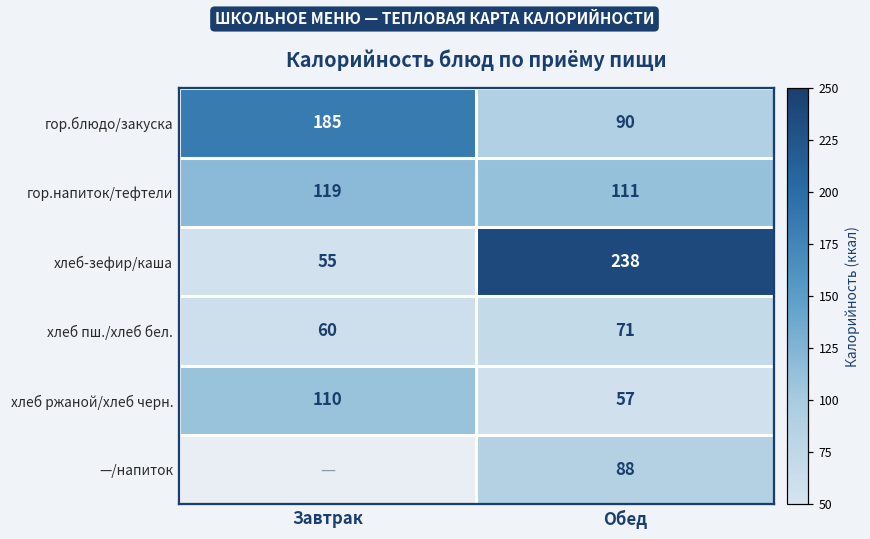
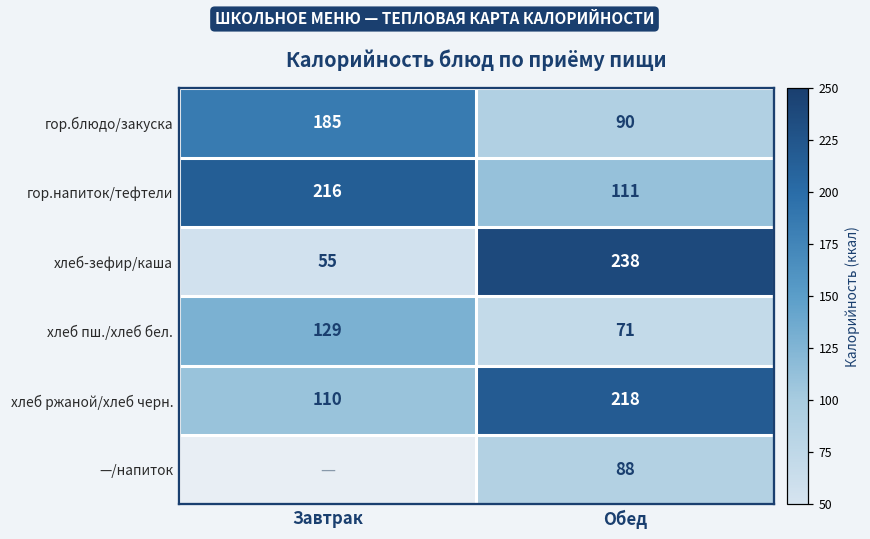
гор.напиток/тефтели, Завтрак: 119 -> 216
хлеб пш./хлеб бел., Завтрак: 60 -> 129
хлеб ржаной/хлеб черн., Обед: 57 -> 218
